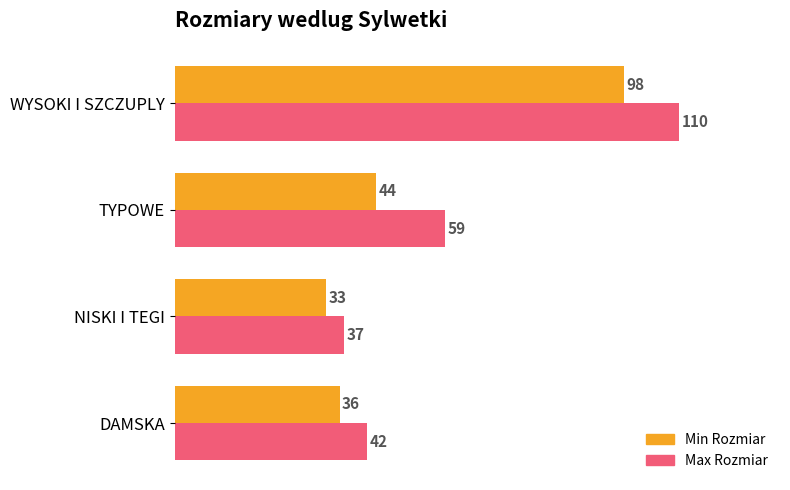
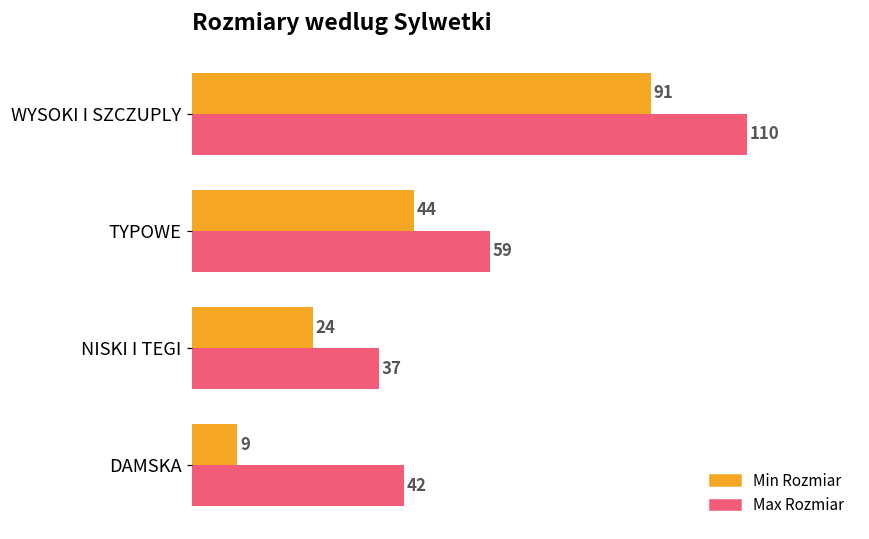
Min Rozmiar, WYSOKI I SZCZUPLY: 98 -> 91
Min Rozmiar, NISKI I TEGI: 33 -> 24
Min Rozmiar, DAMSKA: 36 -> 9
